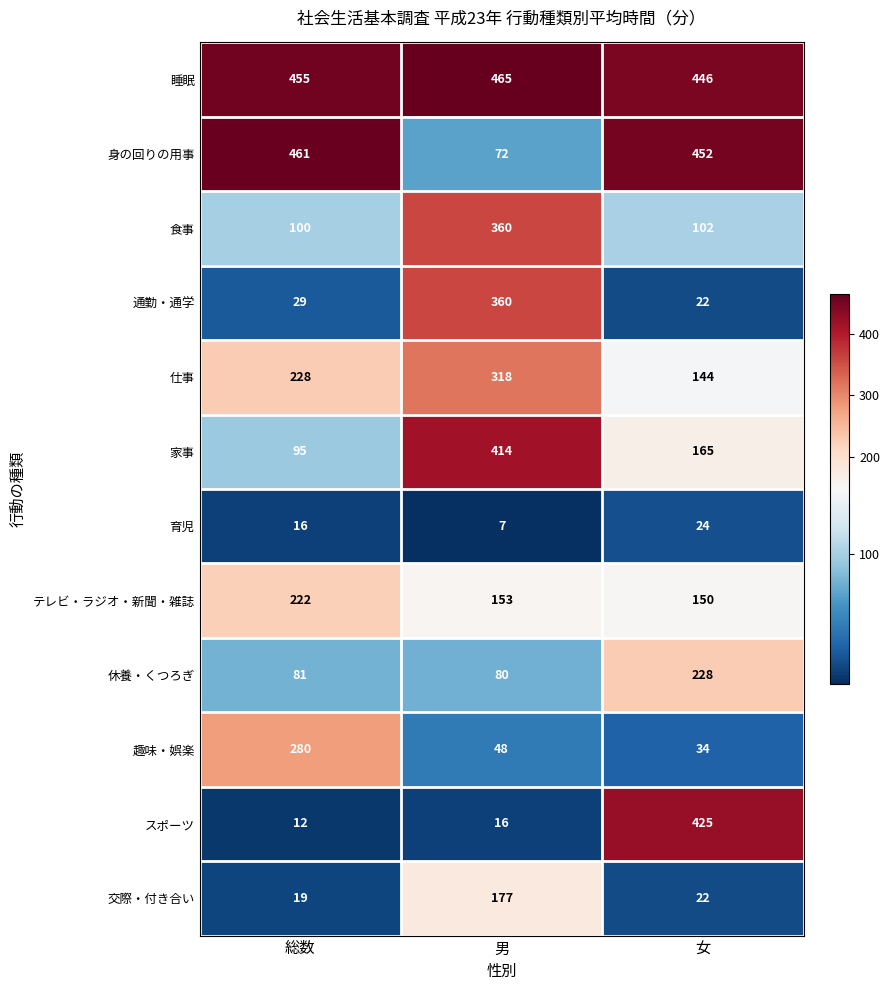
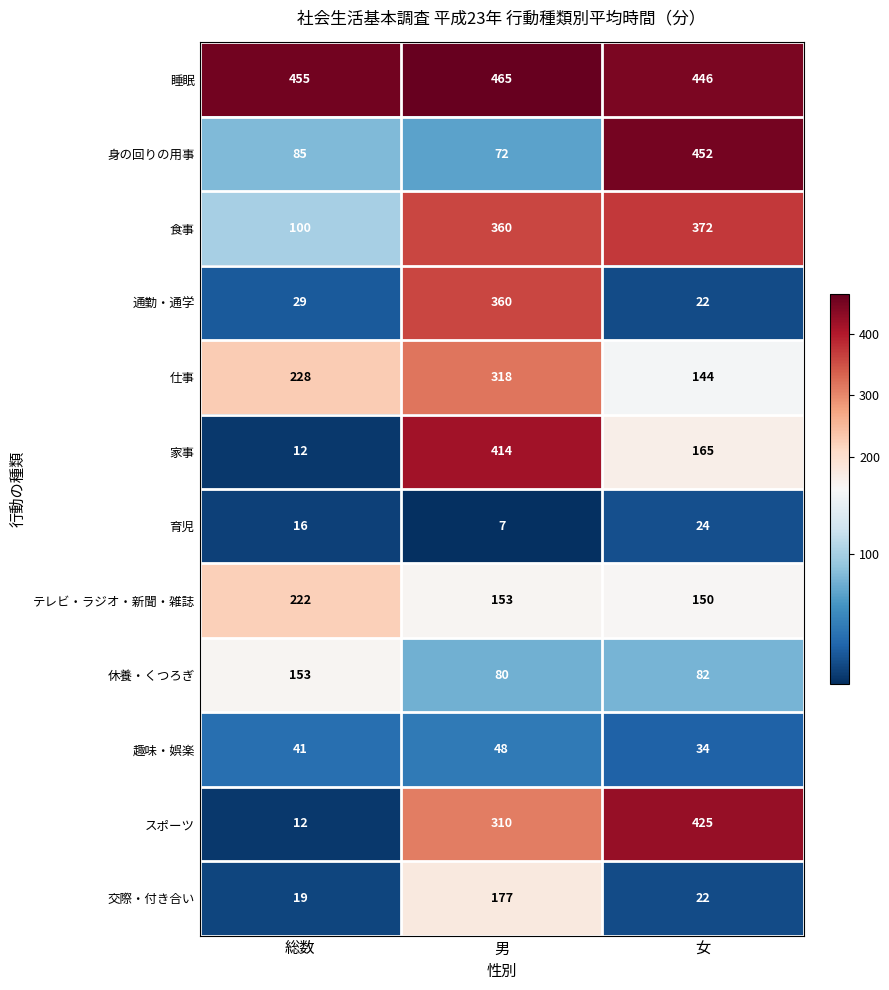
身の回りの用事, 総数: 461 -> 85
食事, 女: 102 -> 372
家事, 総数: 95 -> 12
休養・くつろぎ, 総数: 81 -> 153
休養・くつろぎ, 女: 228 -> 82
趣味・娯楽, 総数: 280 -> 41
スポーツ, 男: 16 -> 310
